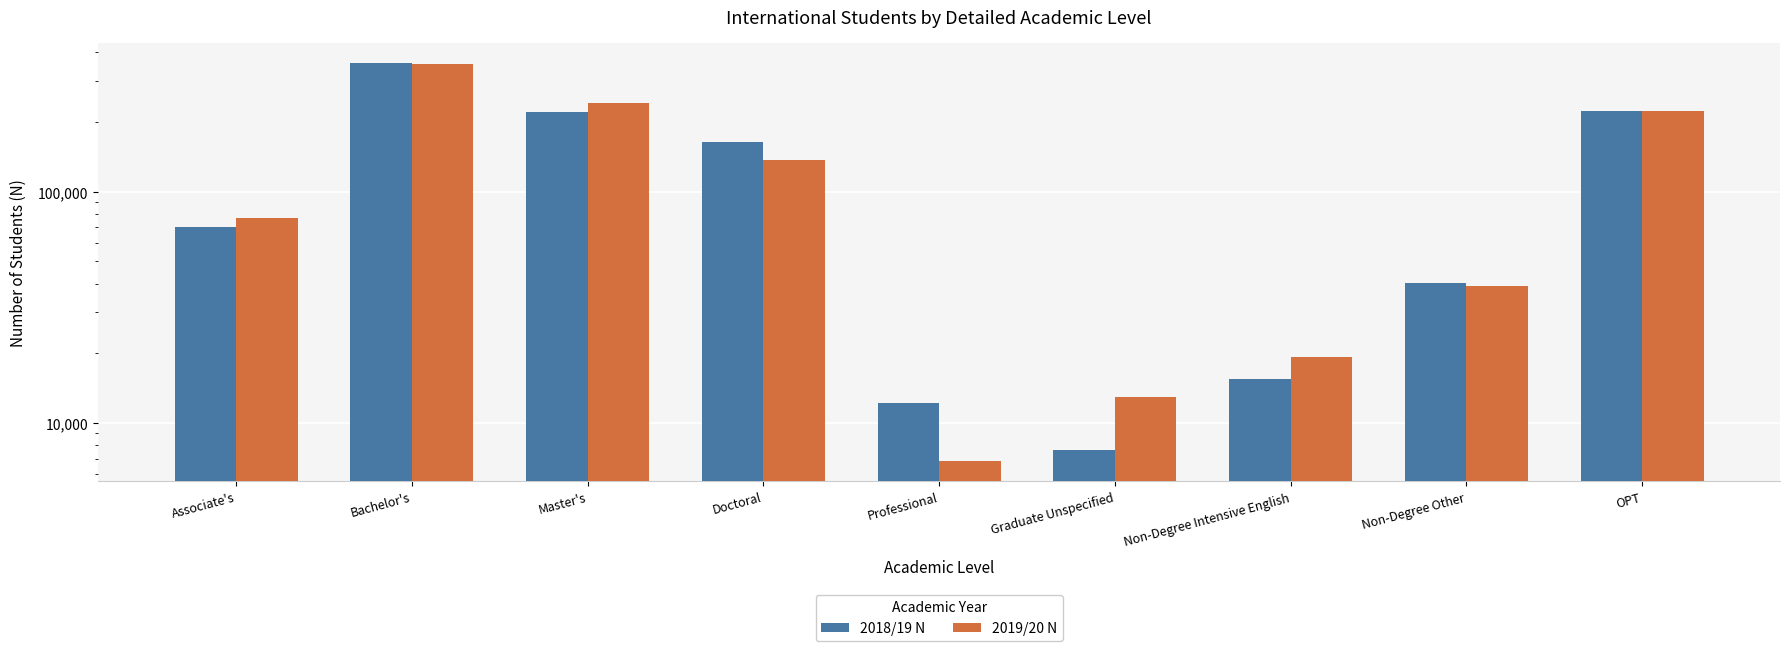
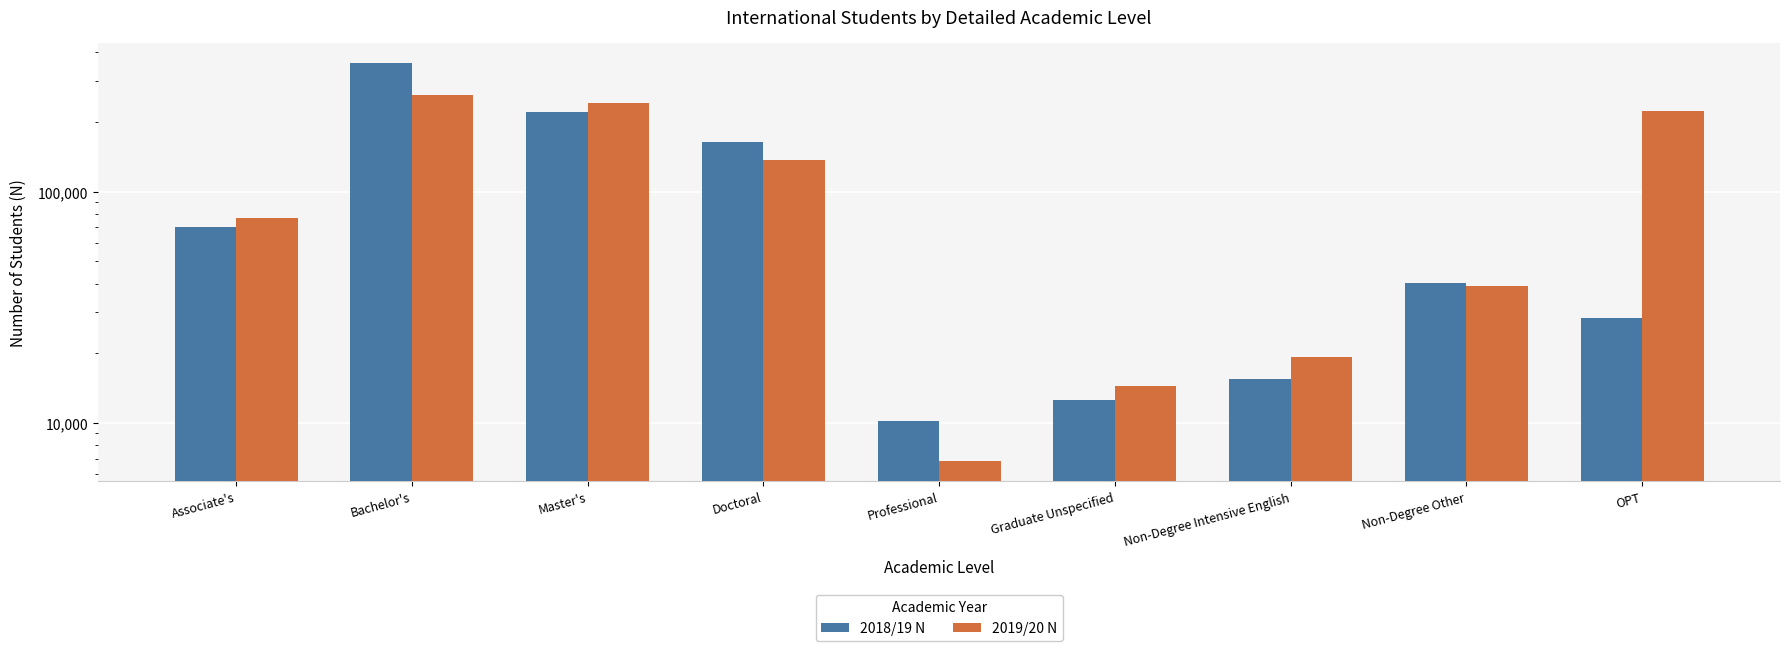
2019/20 N, Bachelor's: 360,000 -> 260,000
2018/19 N, Professional: 12,000 -> 10,000
2018/19 N, Graduate Unspecified: 7,600 -> 13,000
2019/20 N, Graduate Unspecified: 13,000 -> 14,000
2018/19 N, OPT: 220,000 -> 29,000
